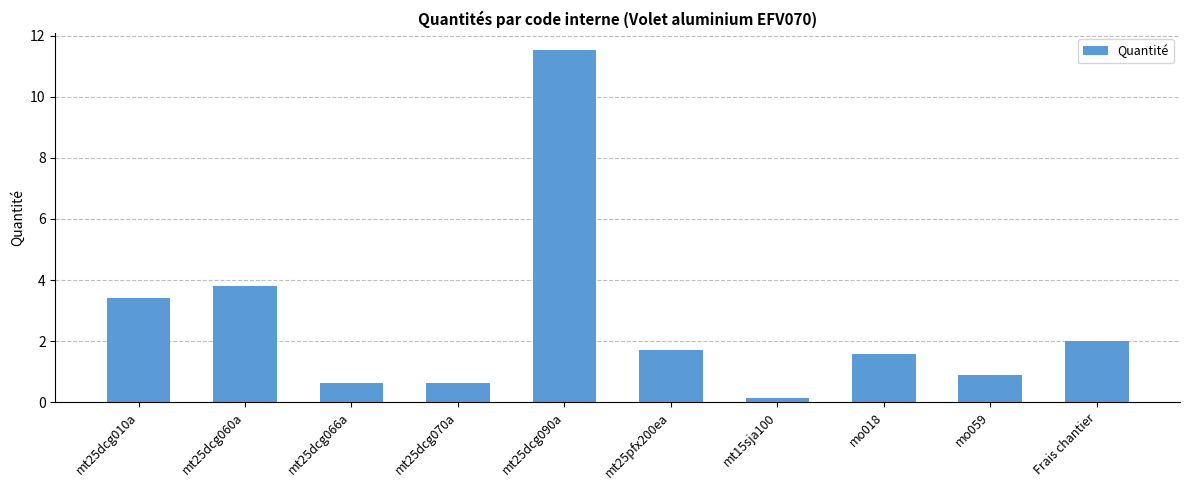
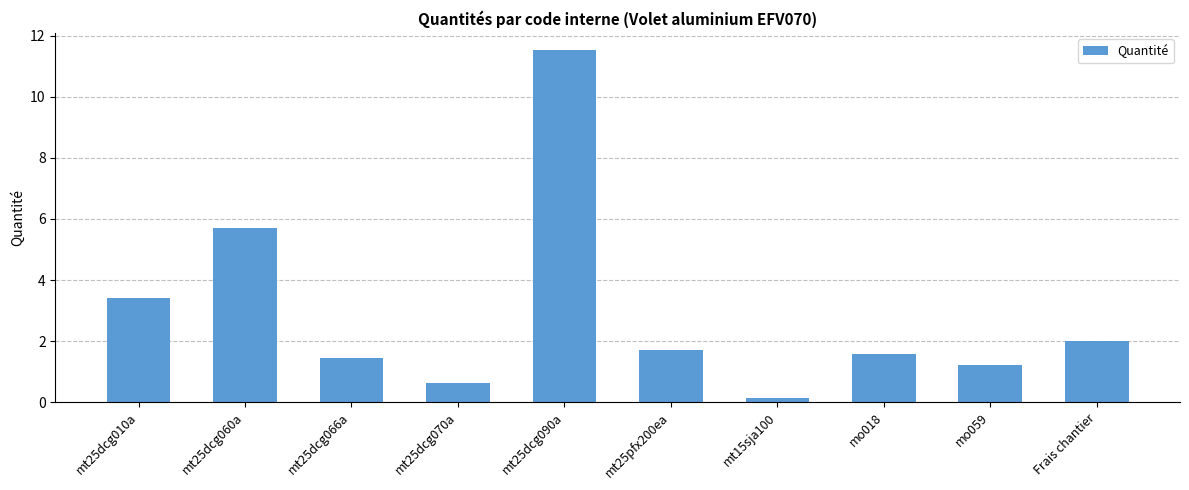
mt25dcg060a: 3.8 -> 5.7
mt25dcg066a: 0.6 -> 1.5
mo059: 0.9 -> 1.2
